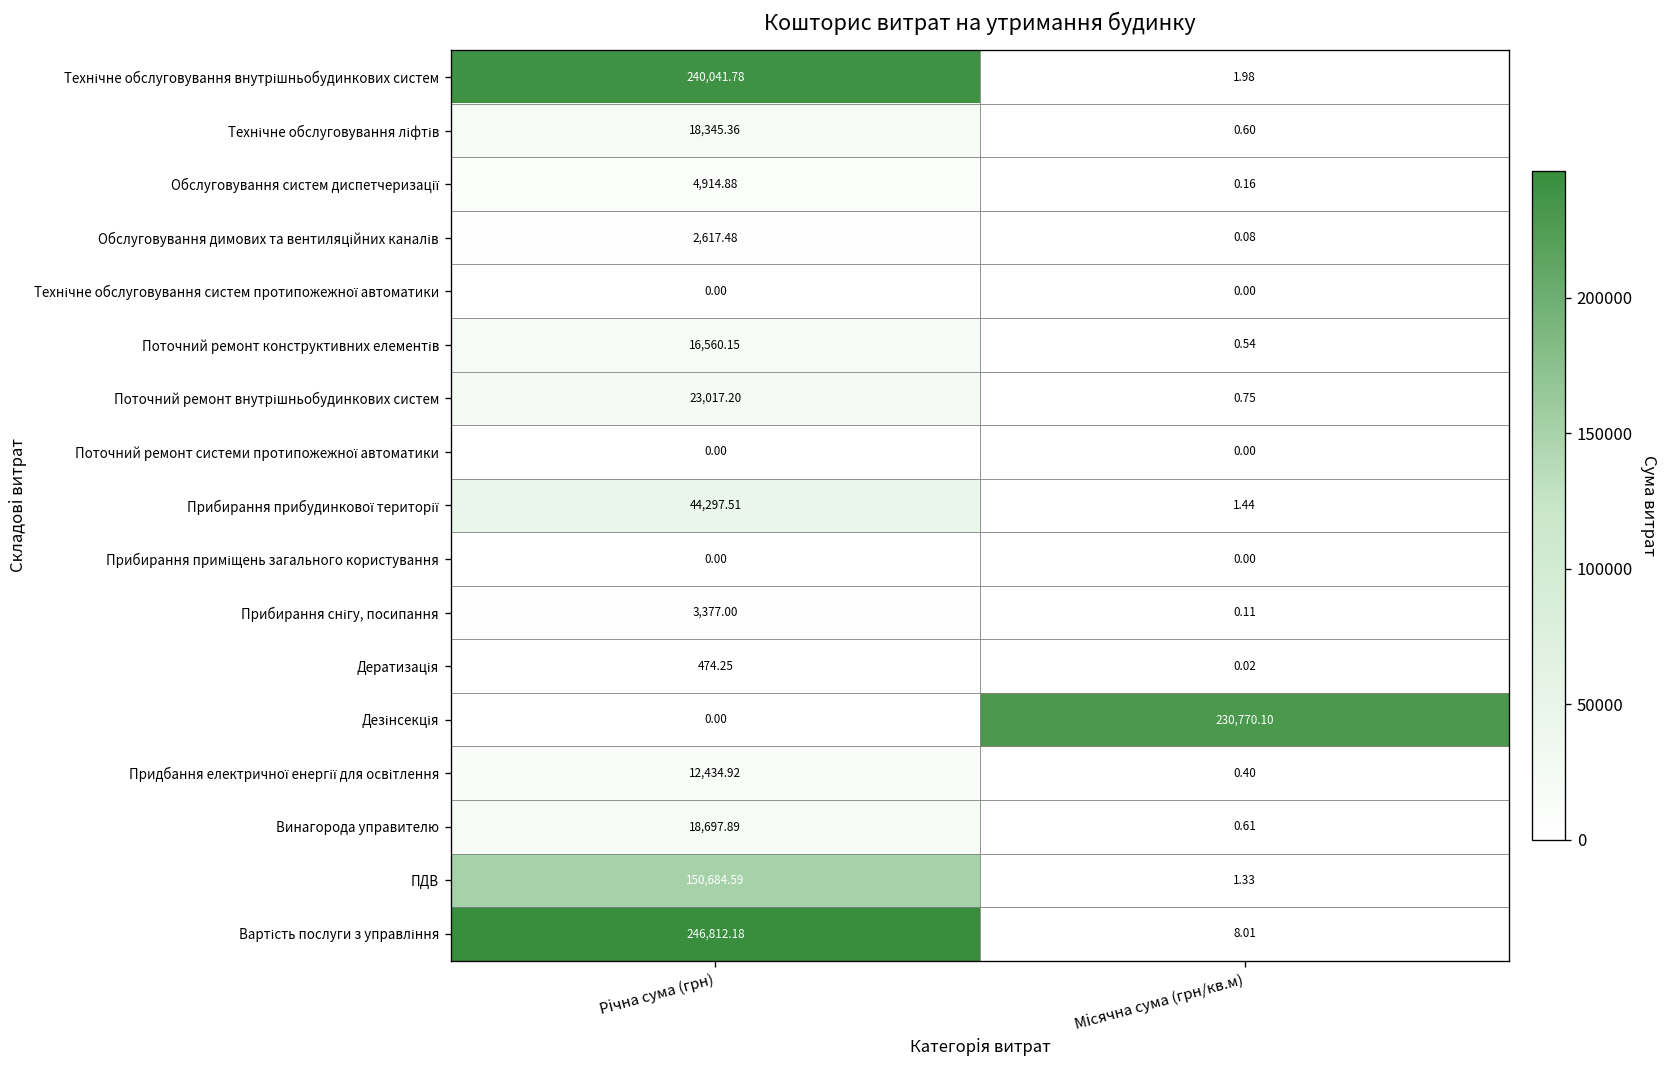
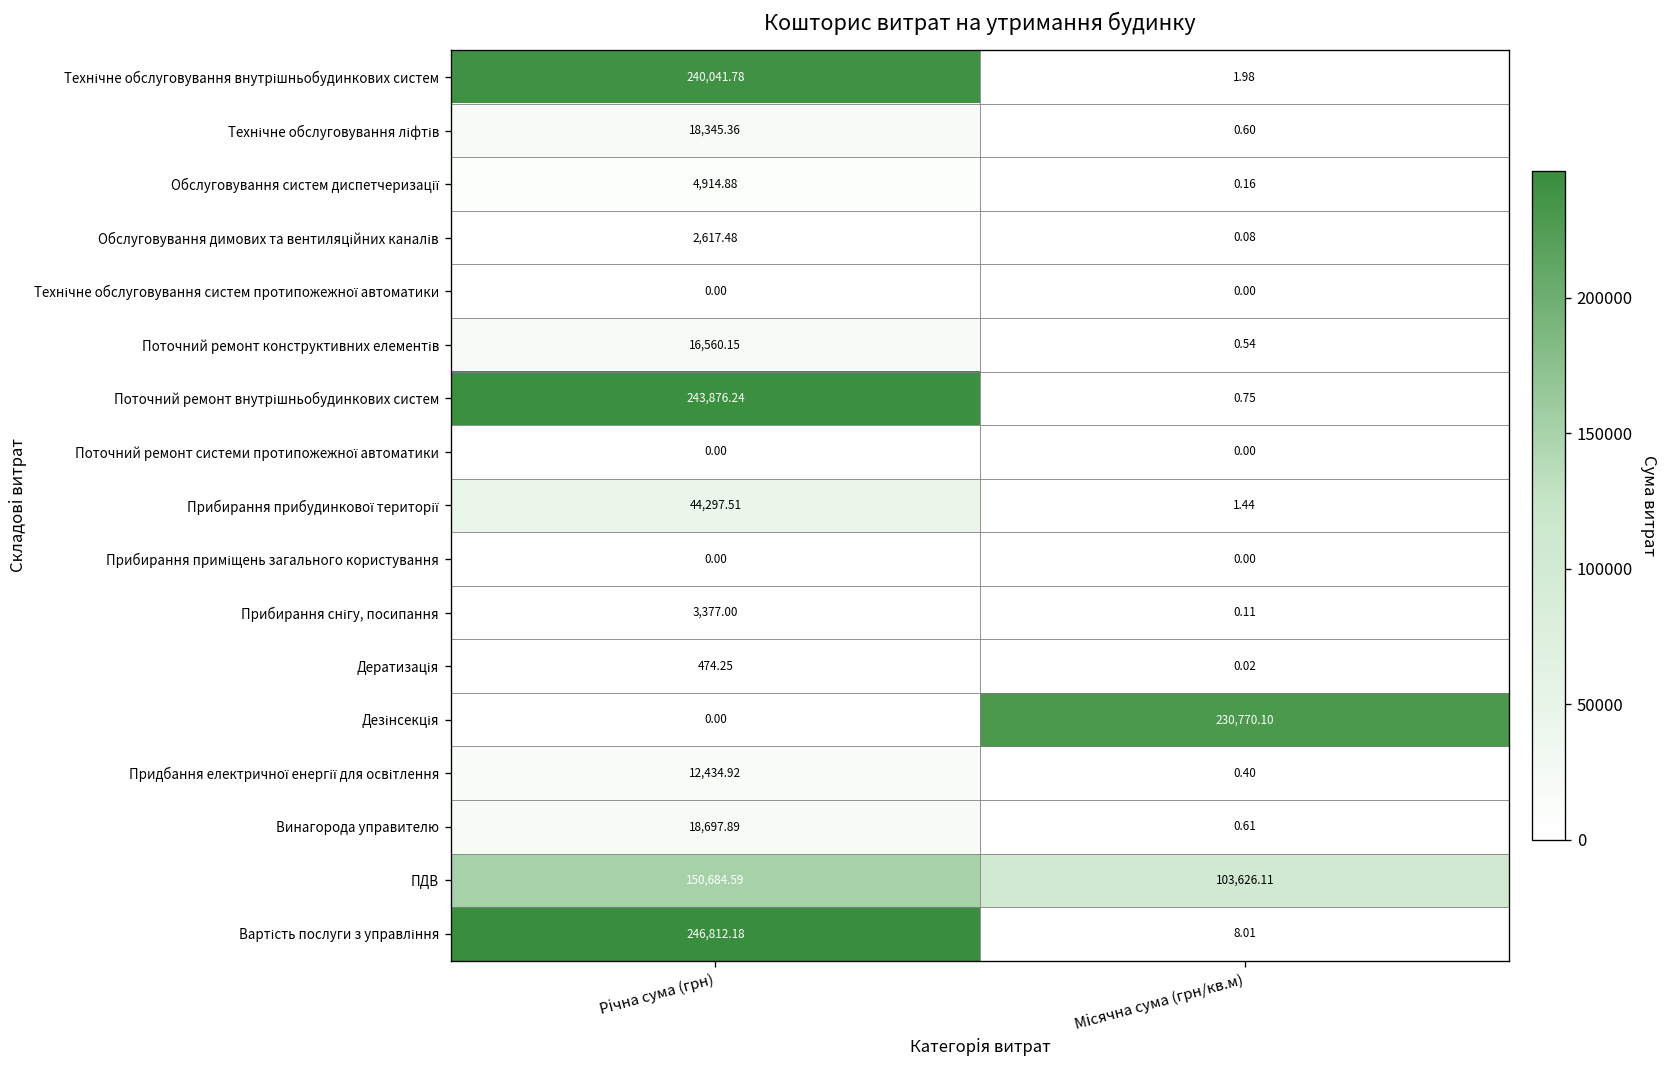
Поточний ремонт внутрішньобудинкових систем, Річна сума (грн): 23,017.20 -> 243,876.24
ПДВ, Місячна сума (грн/кв.м): 1.33 -> 103,626.11
